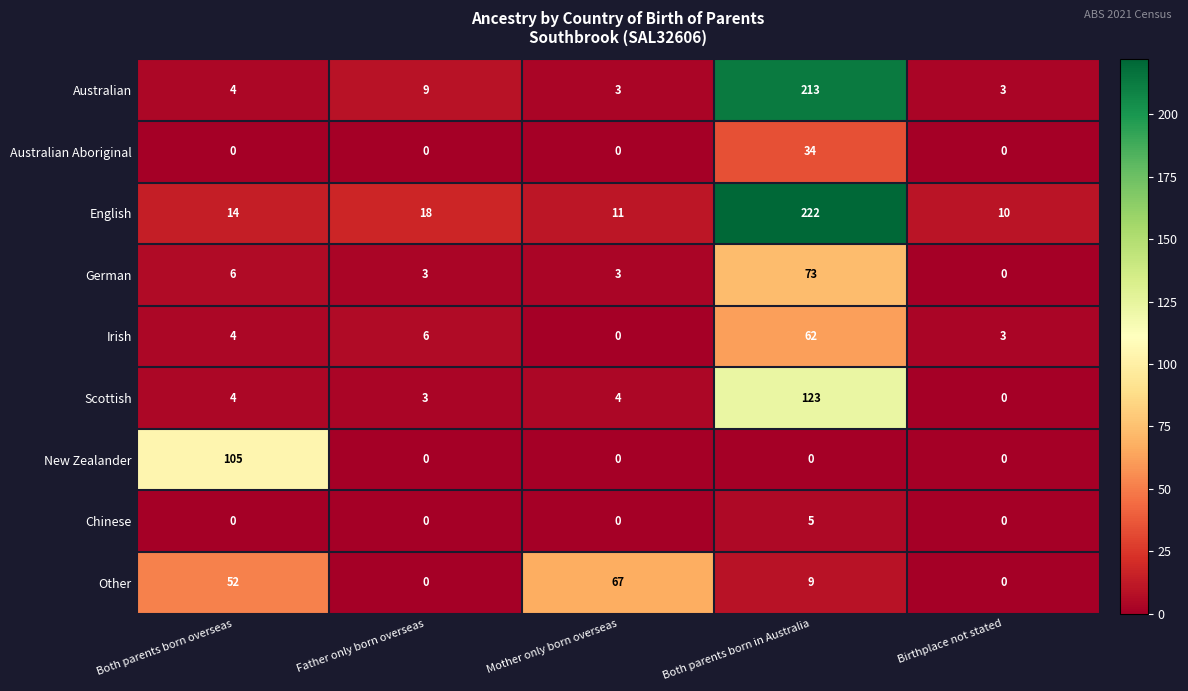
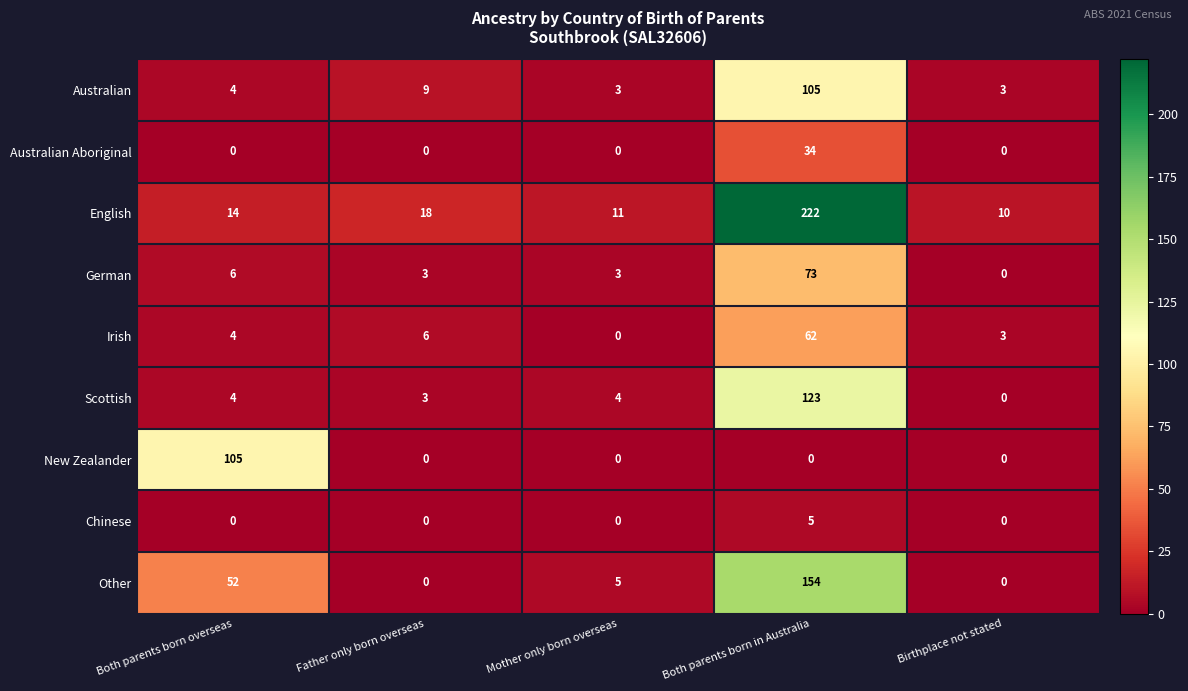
Australian, Both parents born in Australia: 213 -> 105
Other, Mother only born overseas: 67 -> 5
Other, Both parents born in Australia: 9 -> 154
